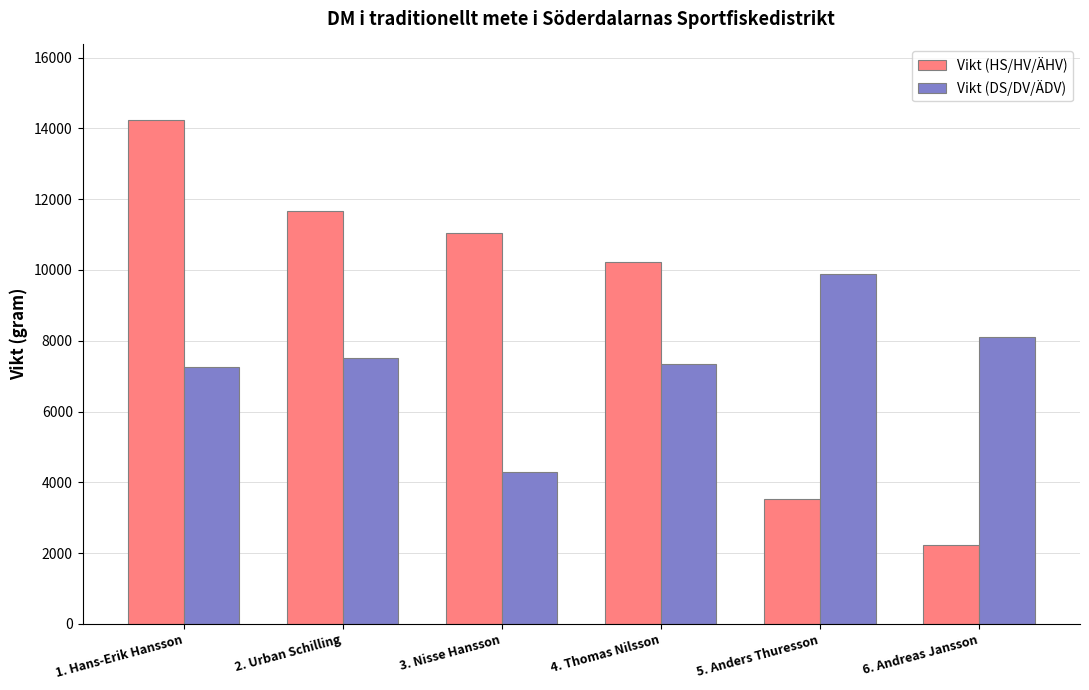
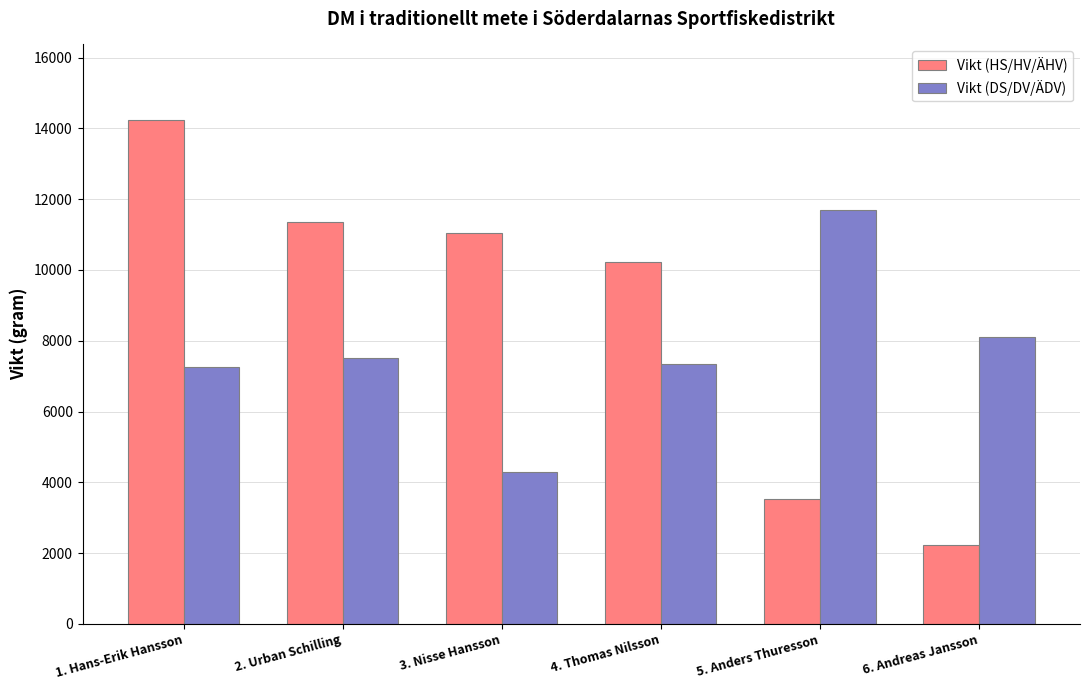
Vikt (HS/HV/ÄHV), 2. Urban Schilling: 11700 -> 11400
Vikt (DS/DV/ÄDV), 5. Anders Thuresson: 9900 -> 11700
